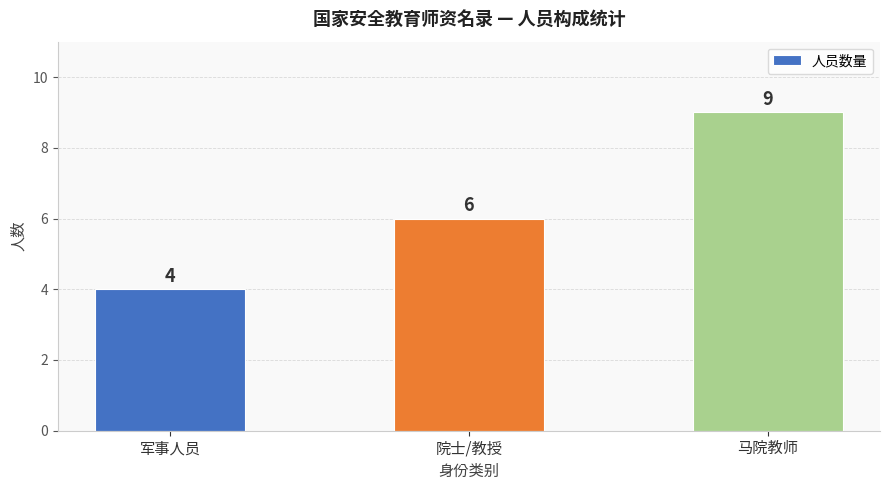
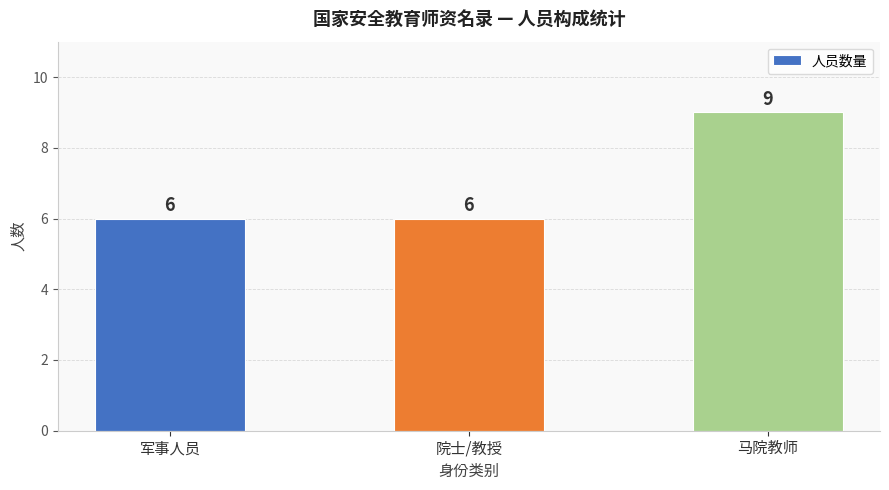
军事人员: 4 -> 6
